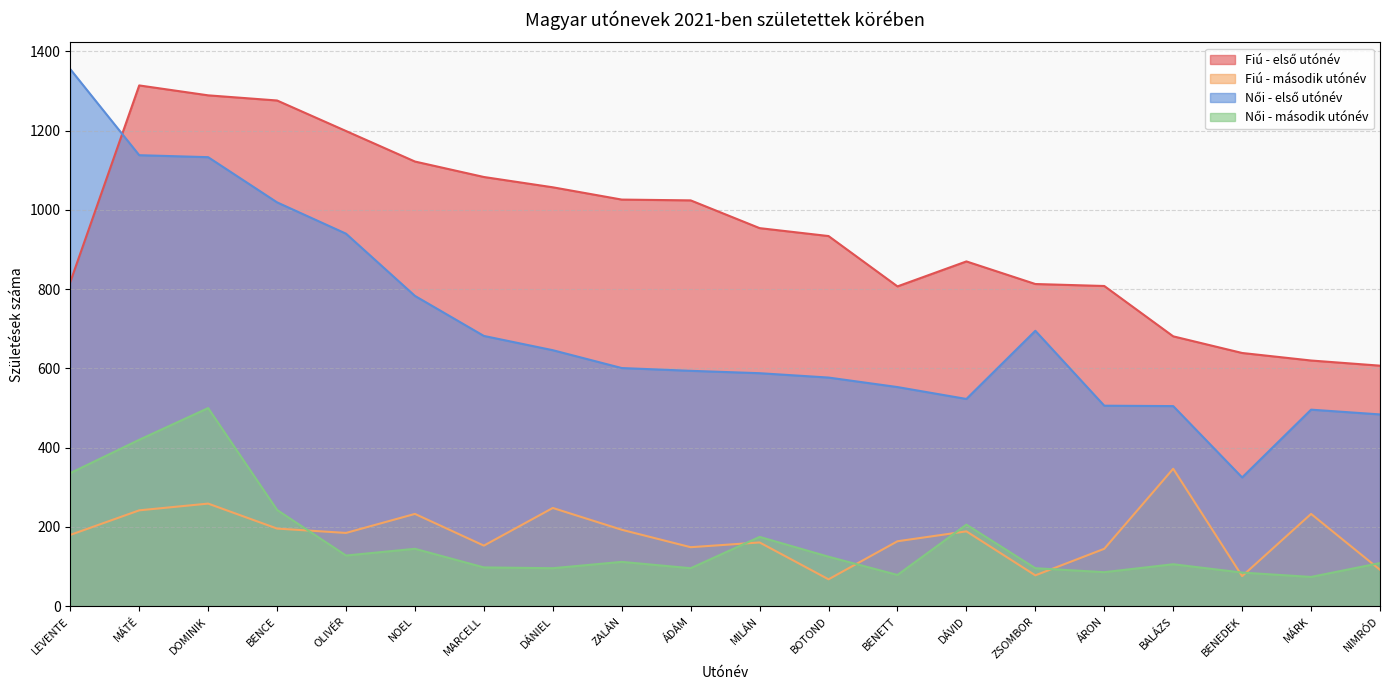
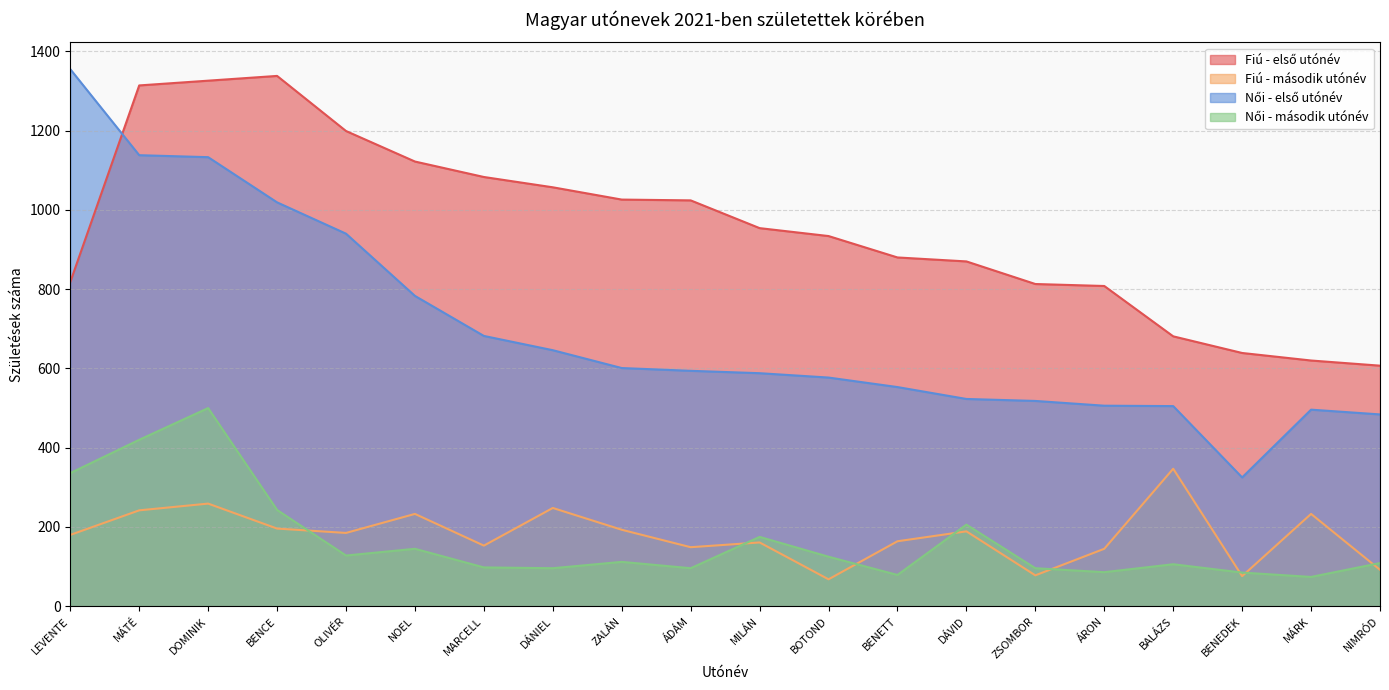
Fiú - első utónév, DOMINIK: 1290 -> 1330
Fiú - első utónév, BENCE: 1280 -> 1340
Fiú - első utónév, BENETT: 810 -> 880
Női - első utónév, ZSOMBOR: 700 -> 520
